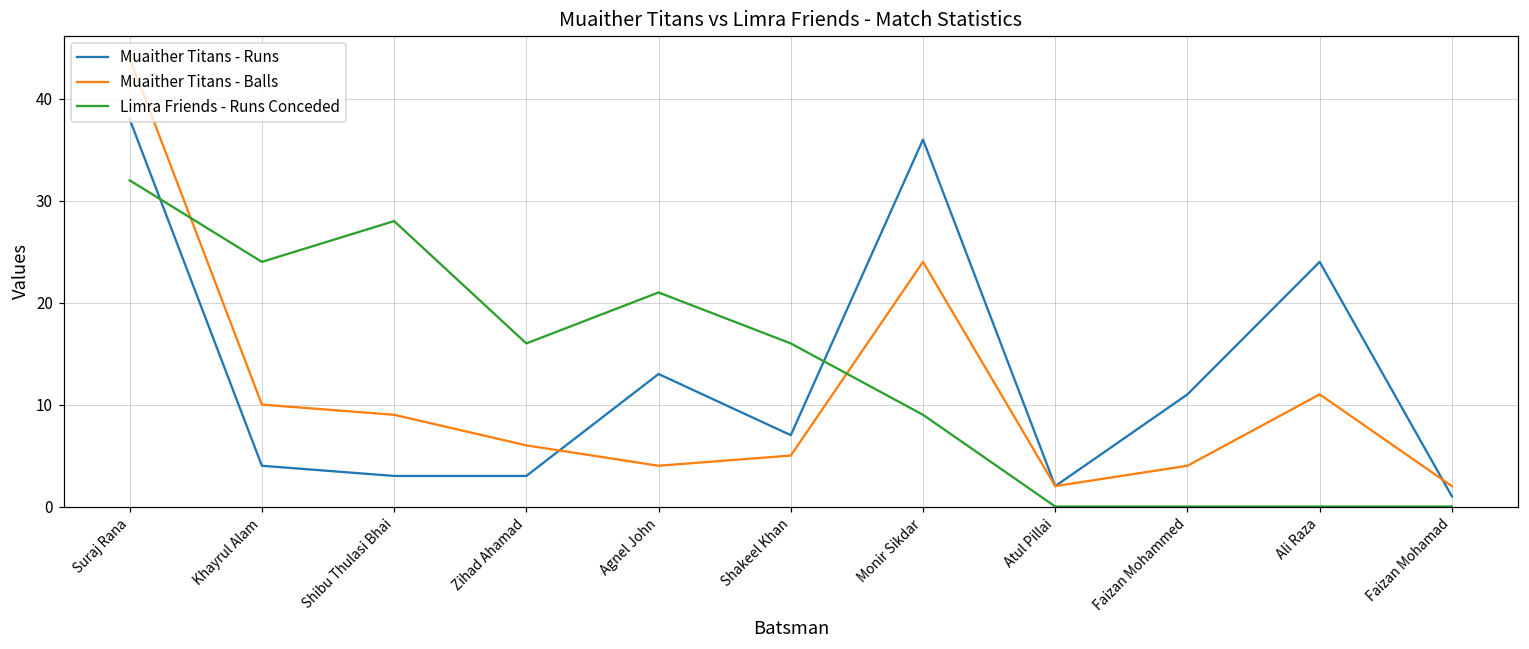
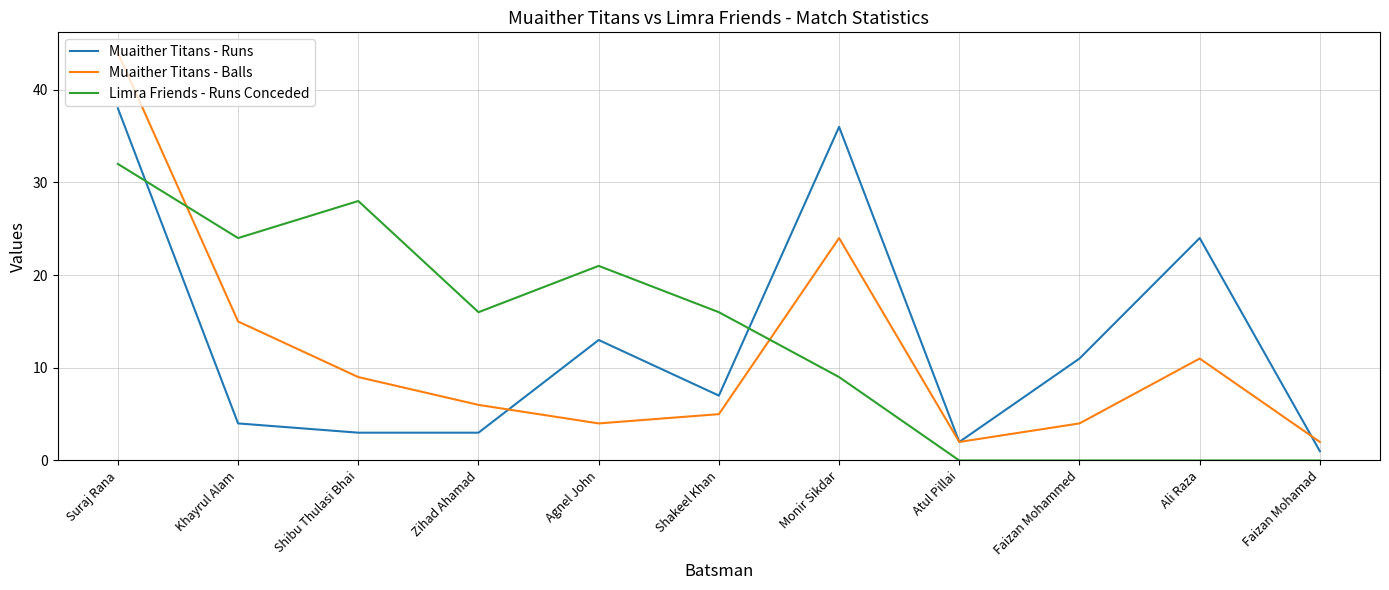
Muaither Titans - Balls, Khayrul Alam: 10 -> 15
